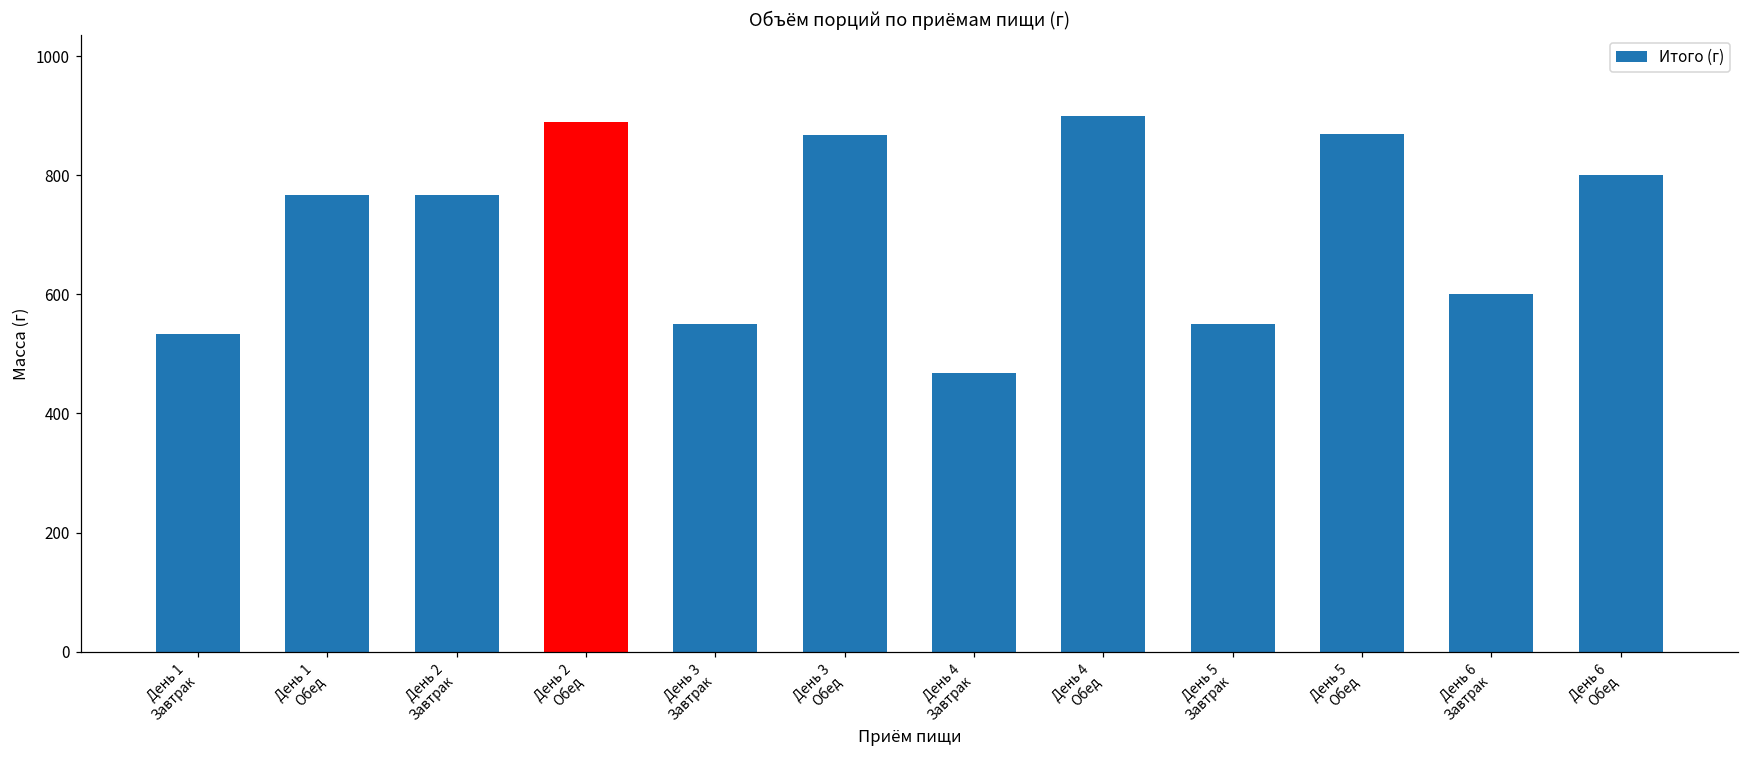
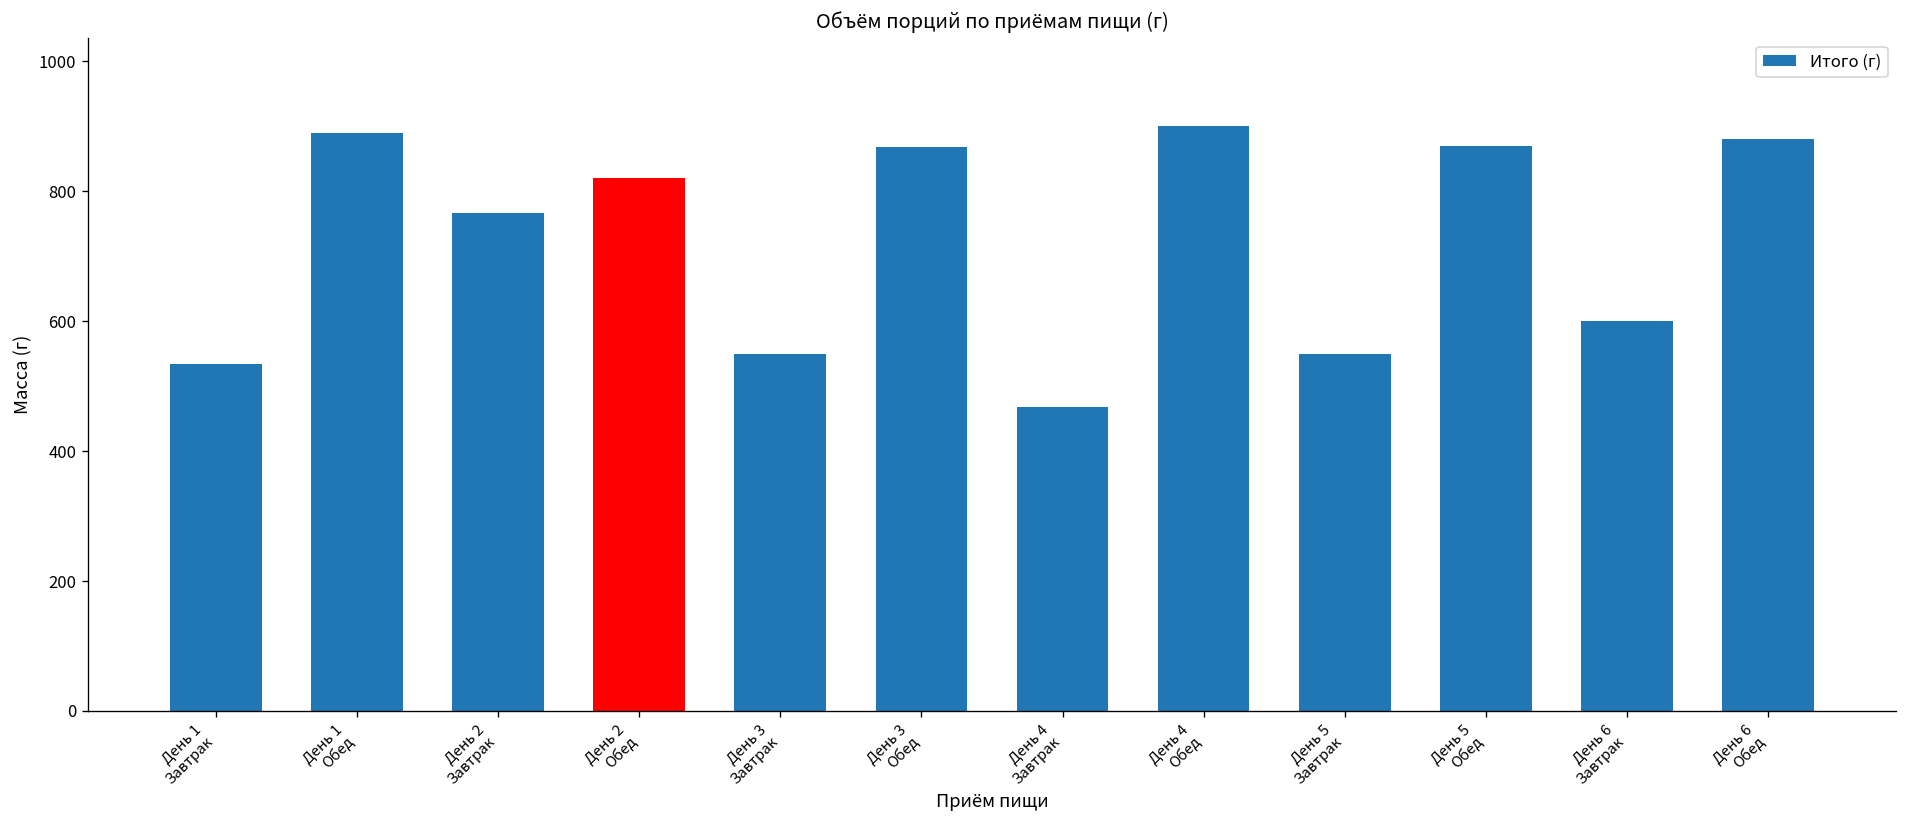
День 1 Обед: 770 -> 890
День 2 Обед: 890 -> 820
День 6 Обед: 800 -> 880
